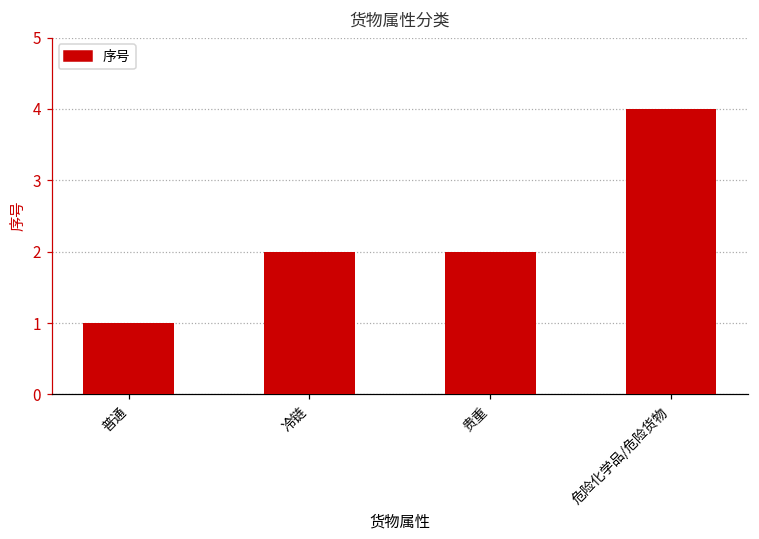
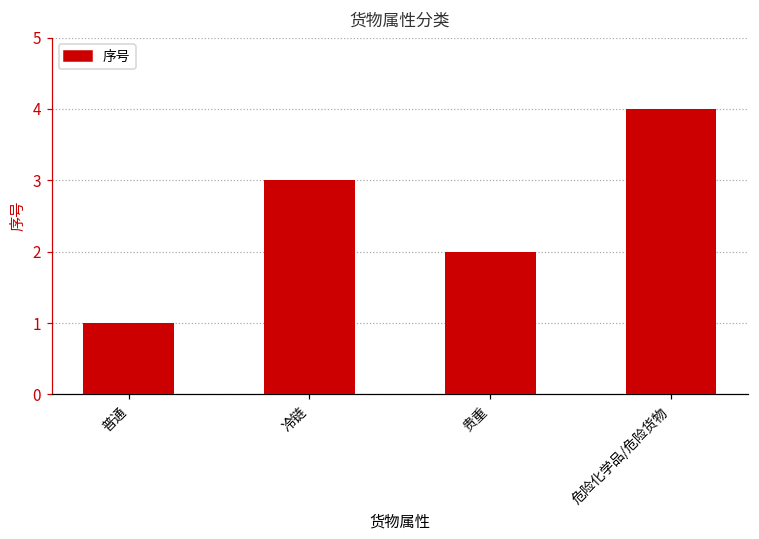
冷链: 2 -> 3
